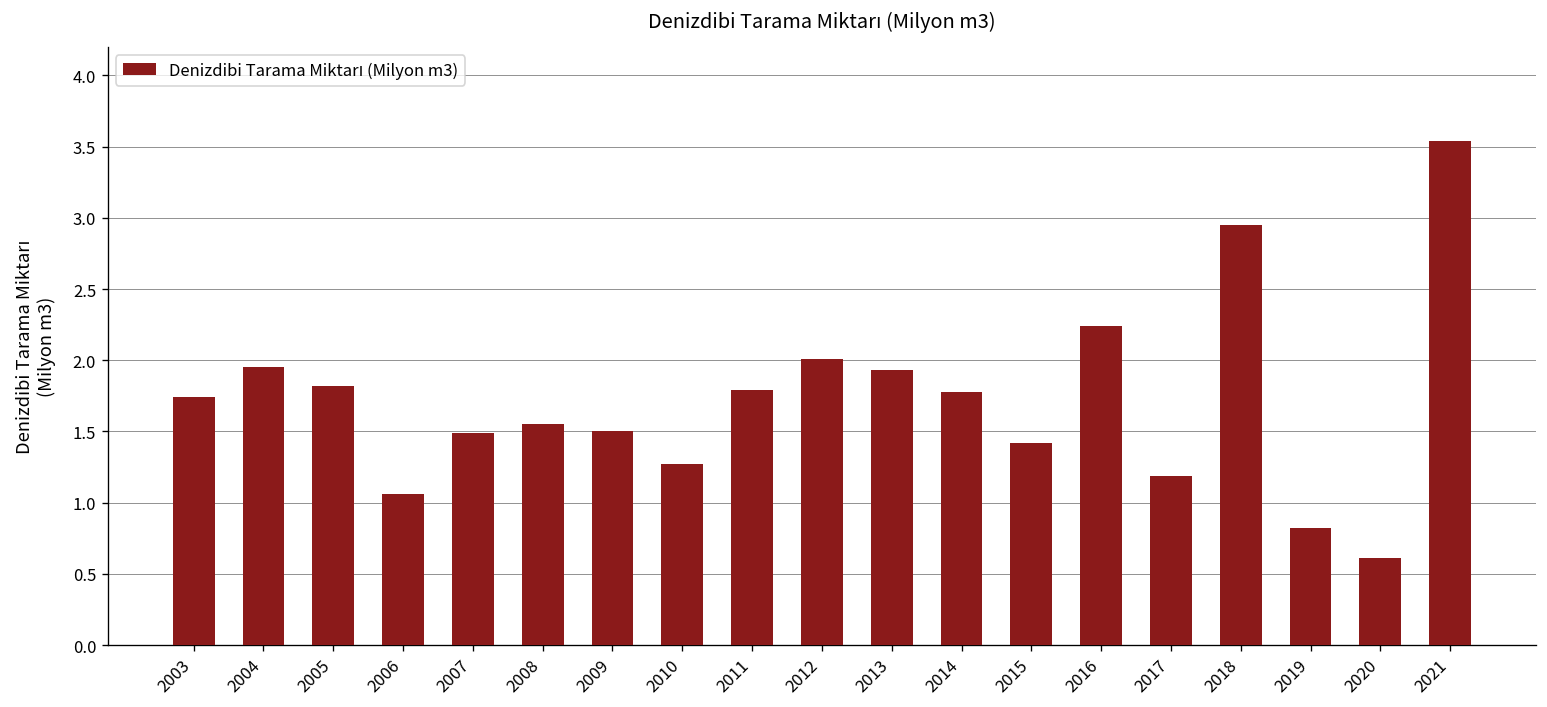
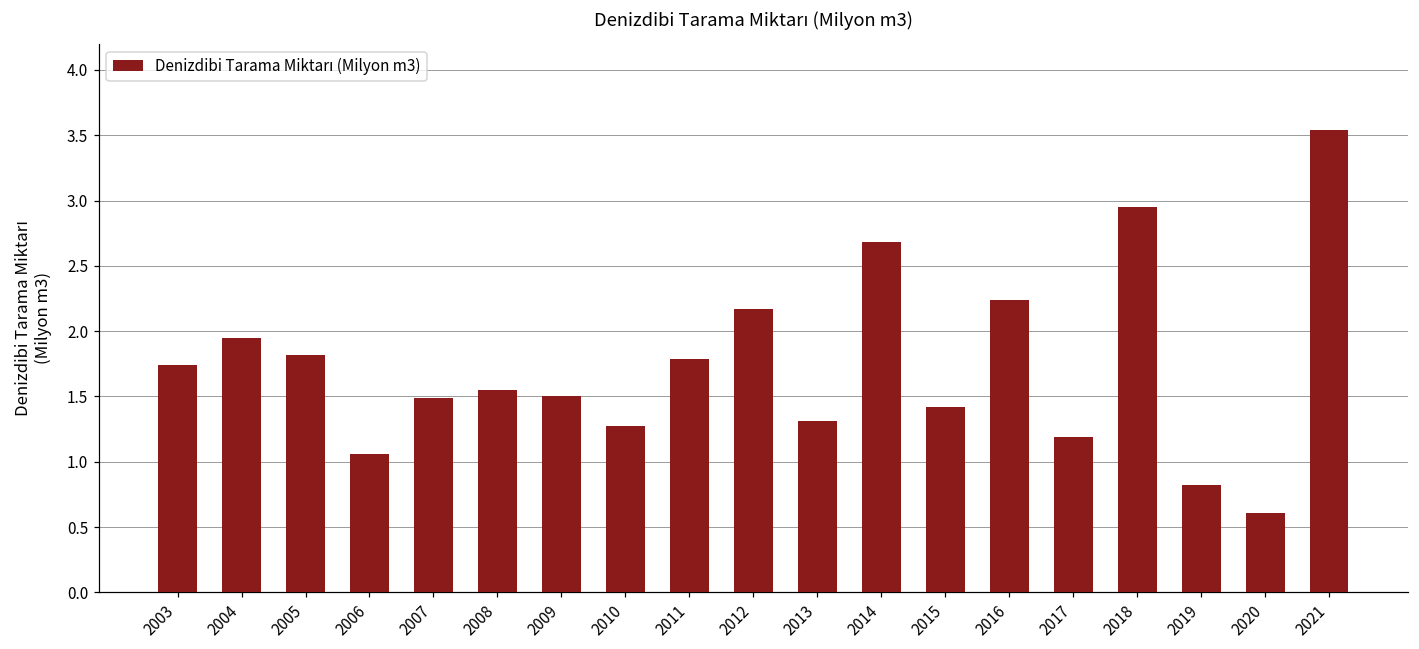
2012: 2.01 -> 2.17
2013: 1.93 -> 1.31
2014: 1.78 -> 2.68
